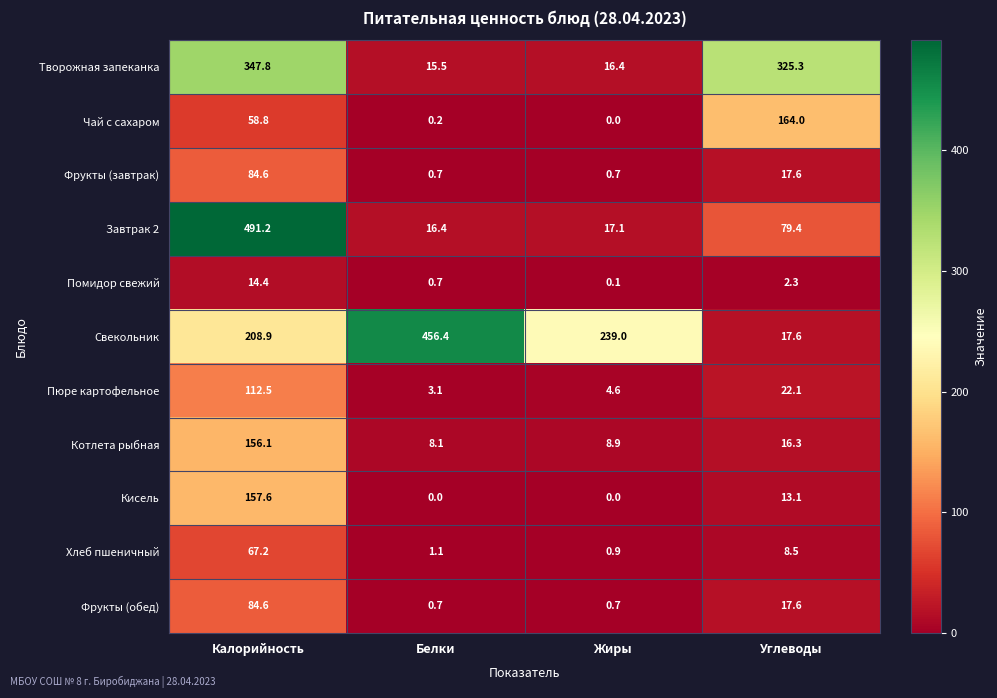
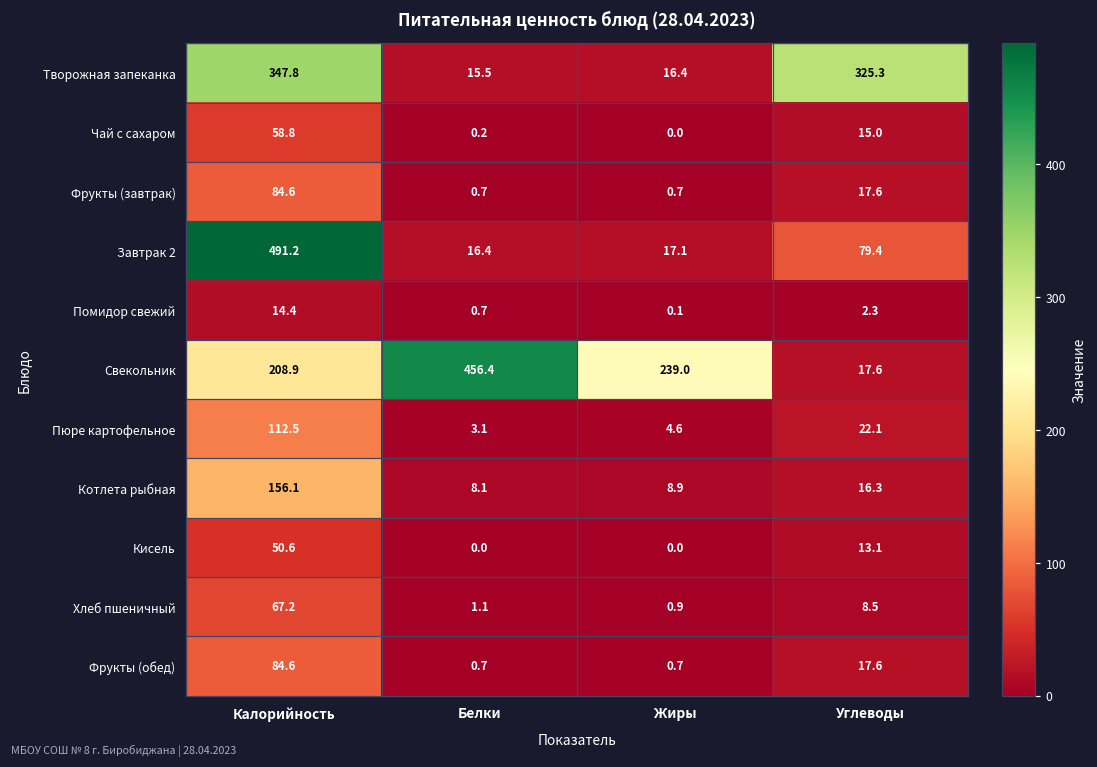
Чай с сахаром, Углеводы: 164.0 -> 15.0
Кисель, Калорийность: 157.6 -> 50.6
